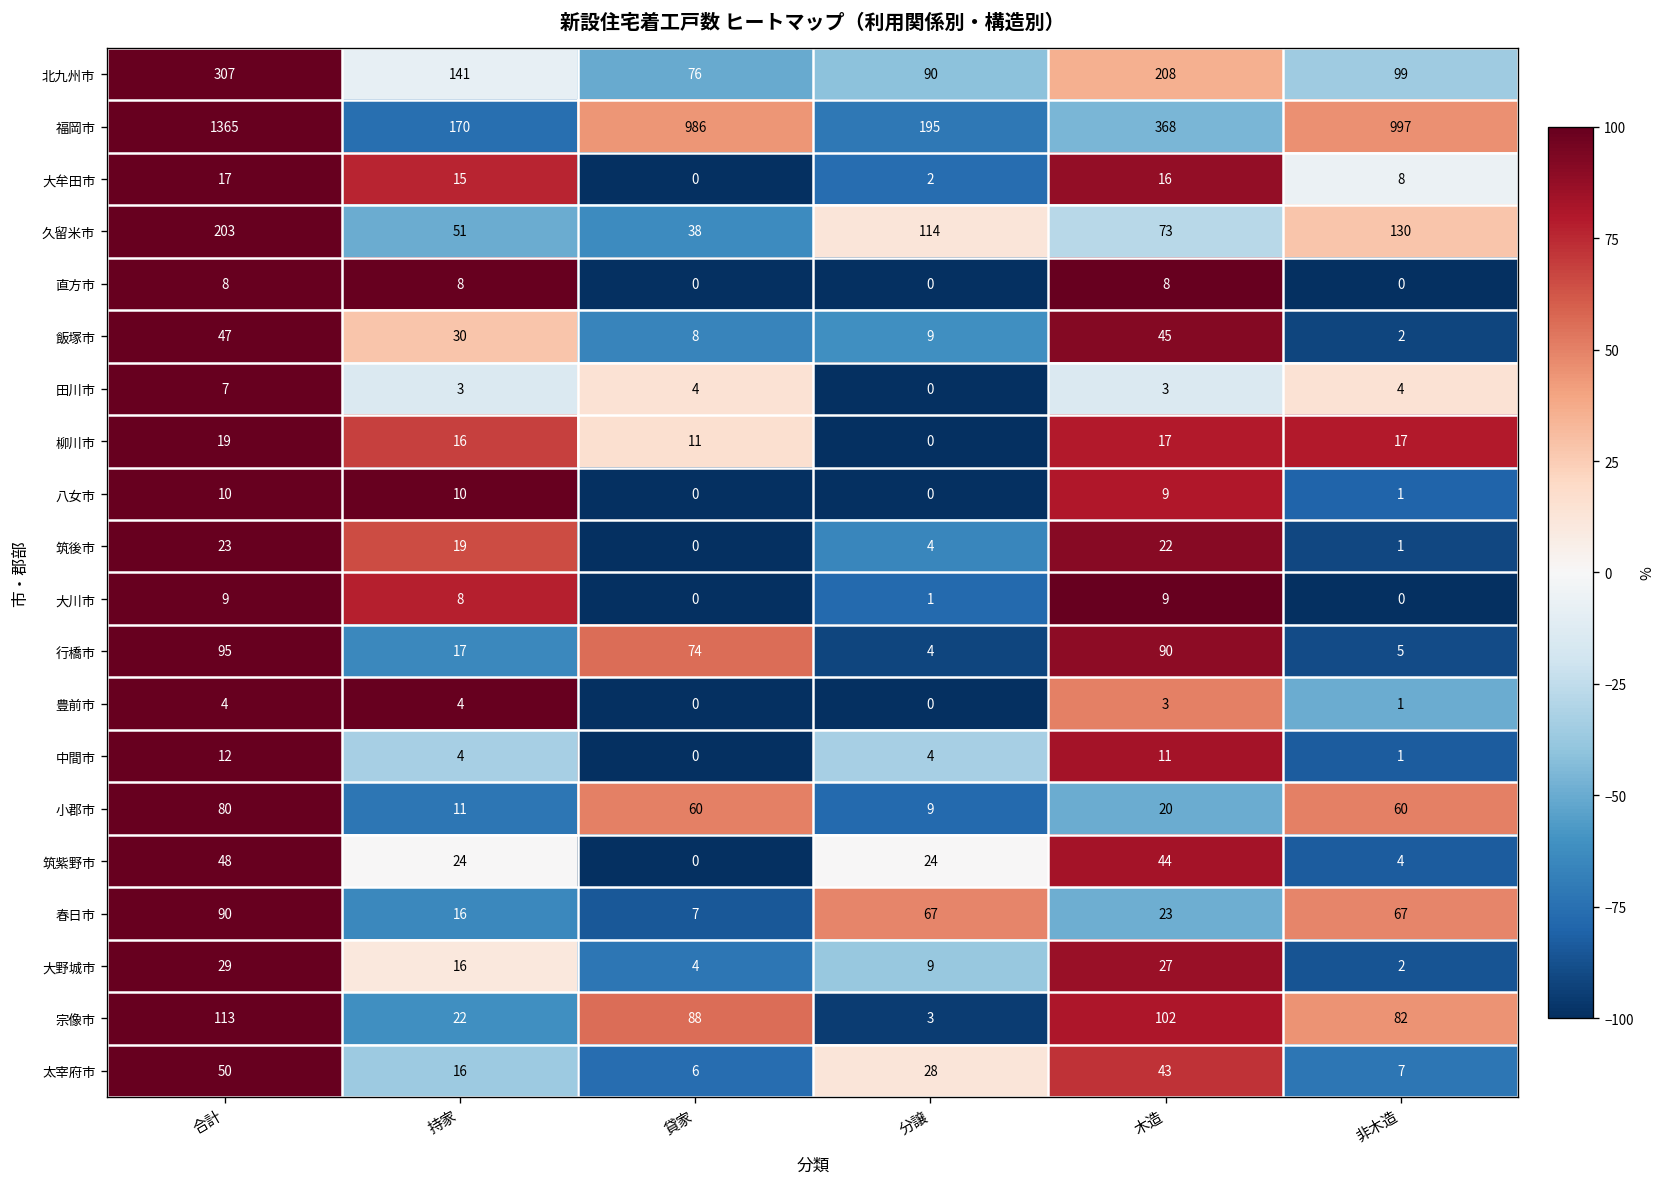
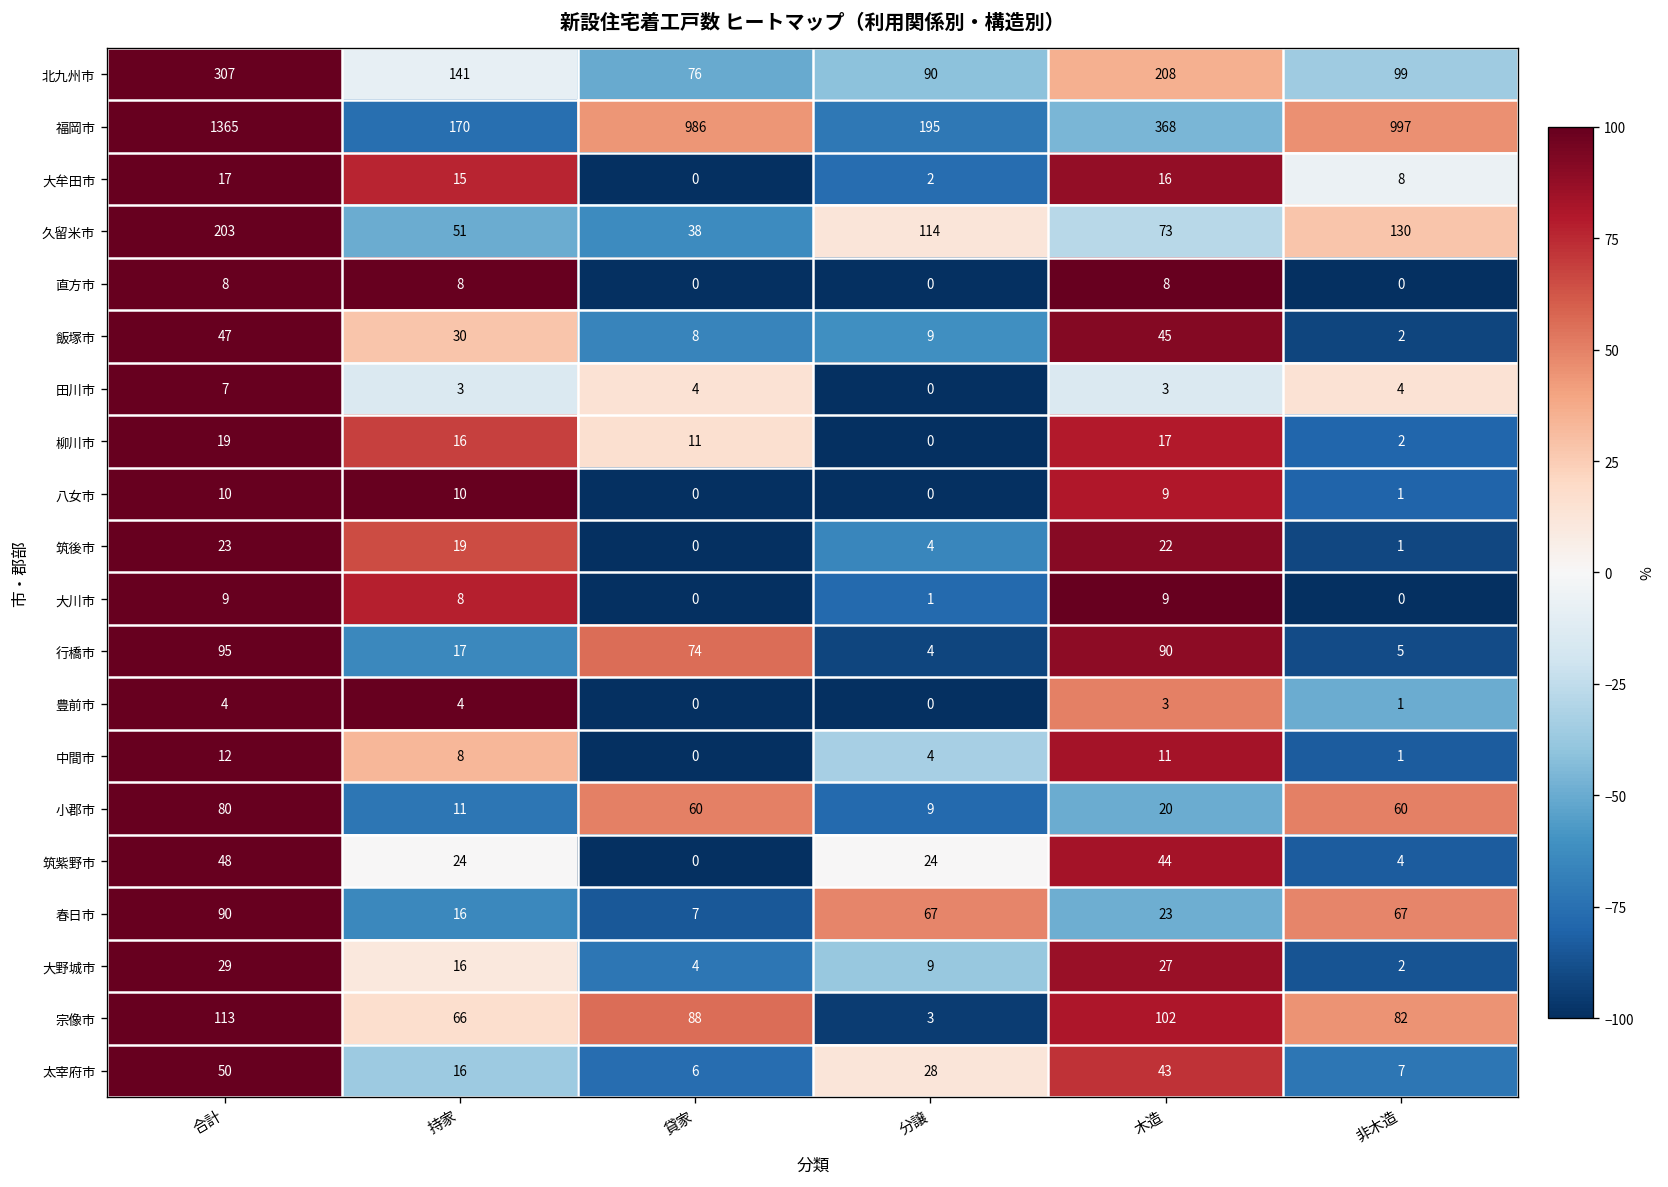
柳川市, 非木造: 17 -> 2
中間市, 持家: 4 -> 8
宗像市, 持家: 22 -> 66
